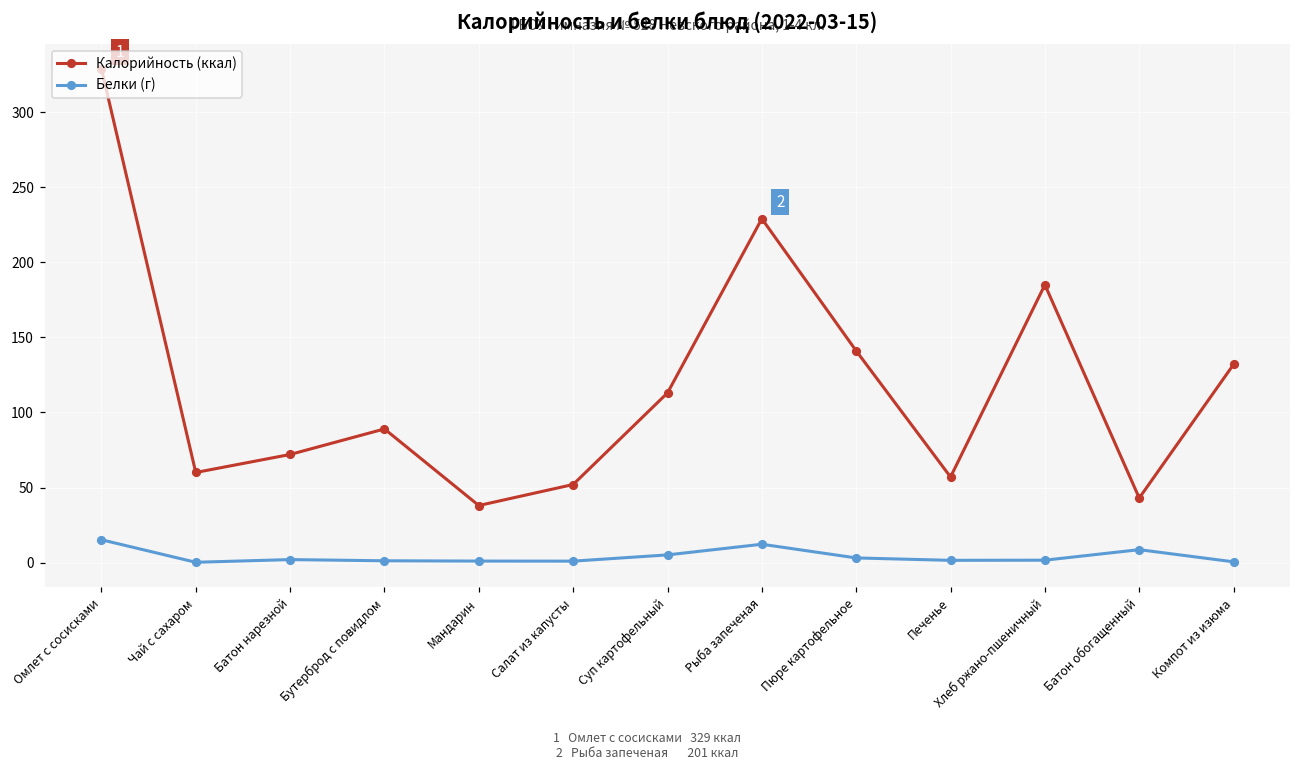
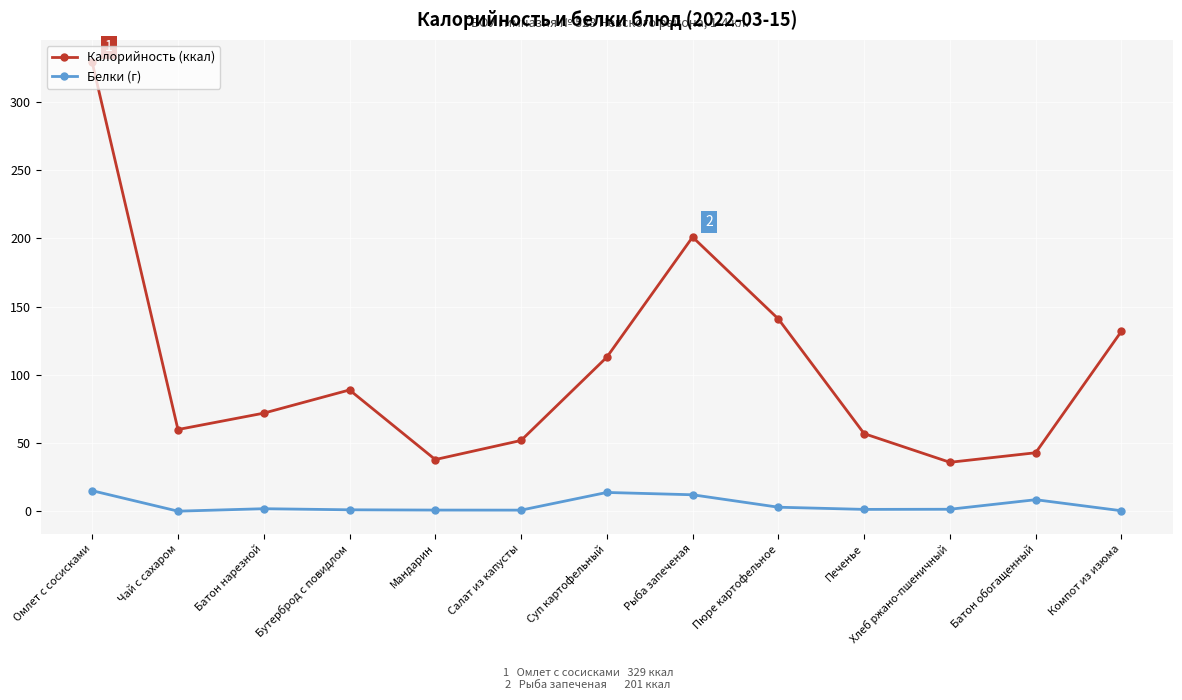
Белки (г), Суп картофельный: 5 -> 14
Калорийность (ккал), Рыба запеченая: 229 -> 201
Калорийность (ккал), Хлеб ржано-пшеничный: 185 -> 36
